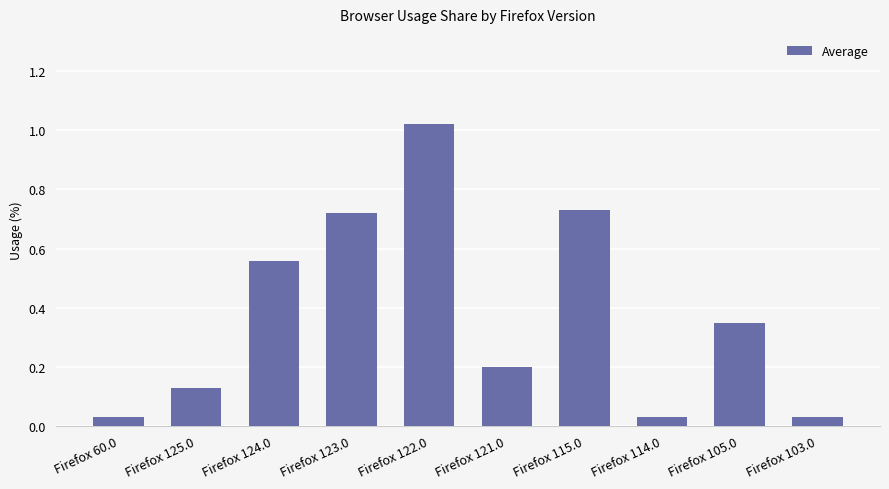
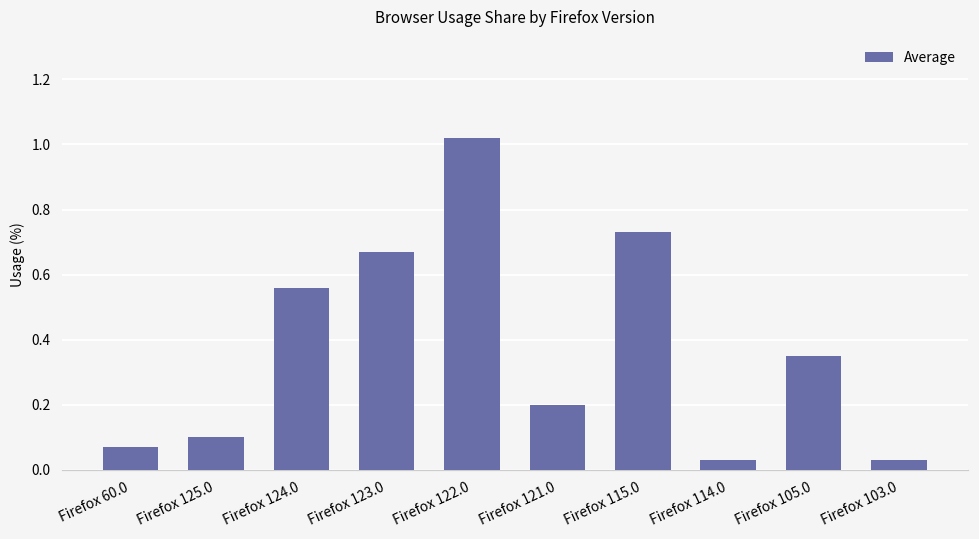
Firefox 60.0: 0.03 -> 0.07
Firefox 125.0: 0.13 -> 0.10
Firefox 123.0: 0.72 -> 0.67
